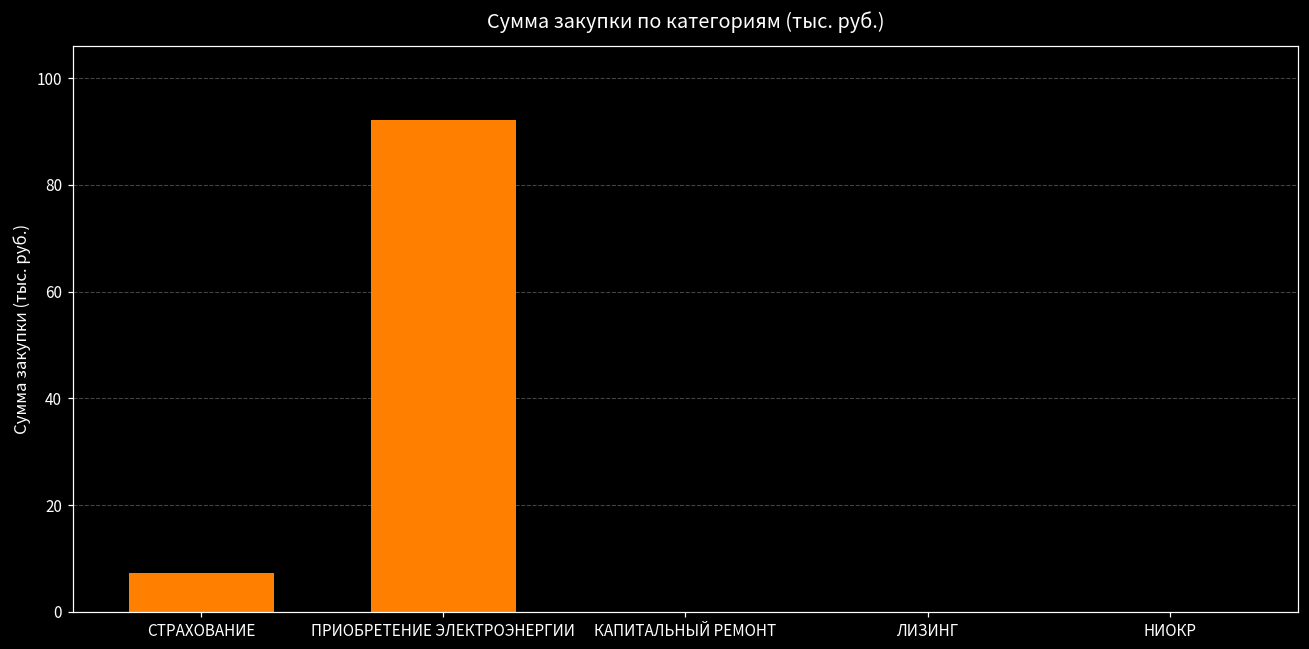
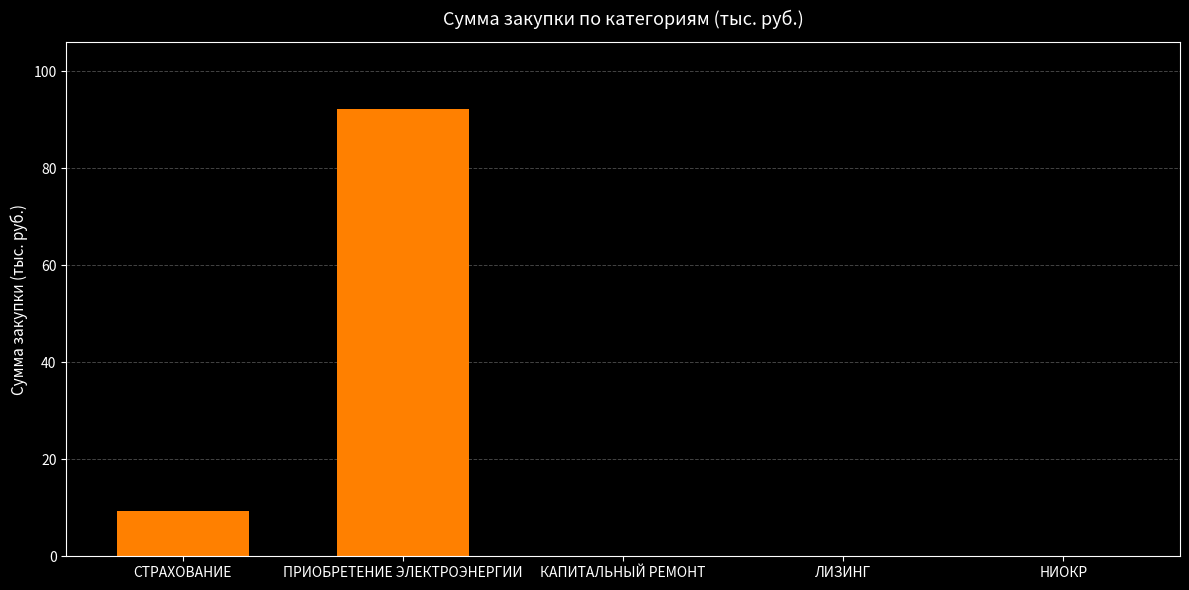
СТРАХОВАНИЕ: 7 -> 9
